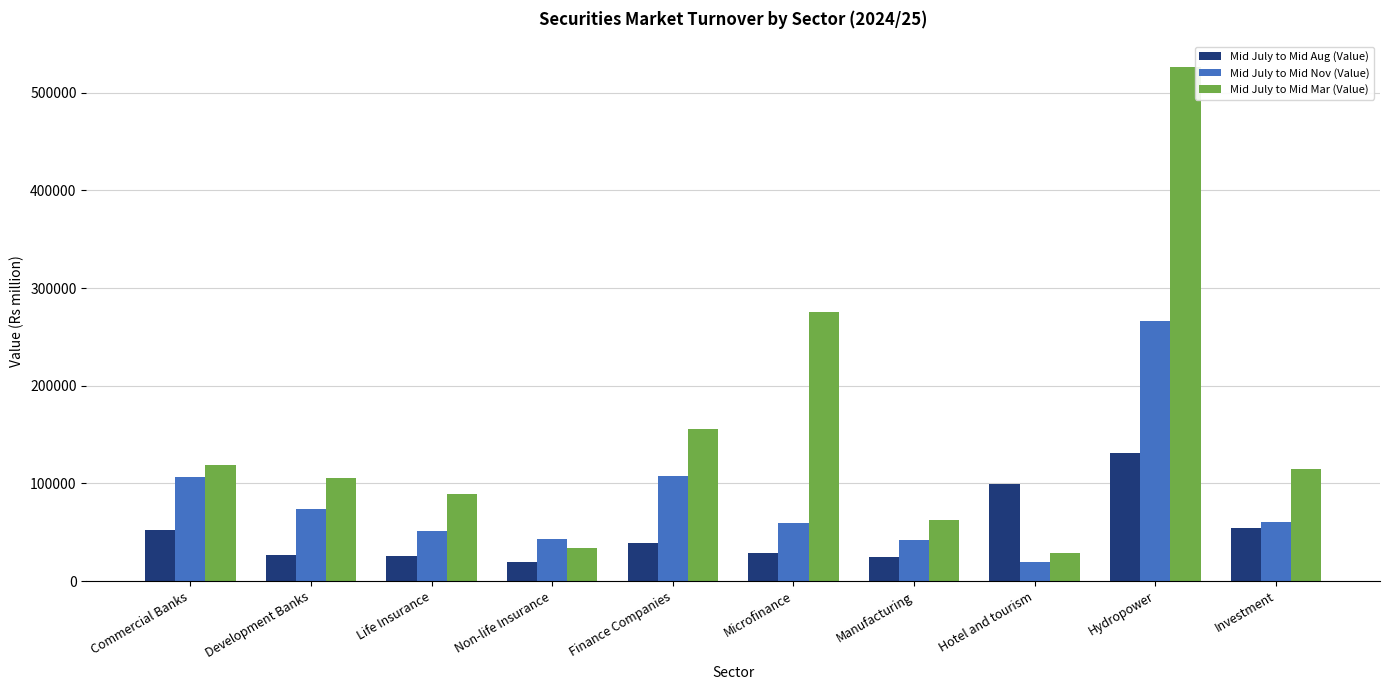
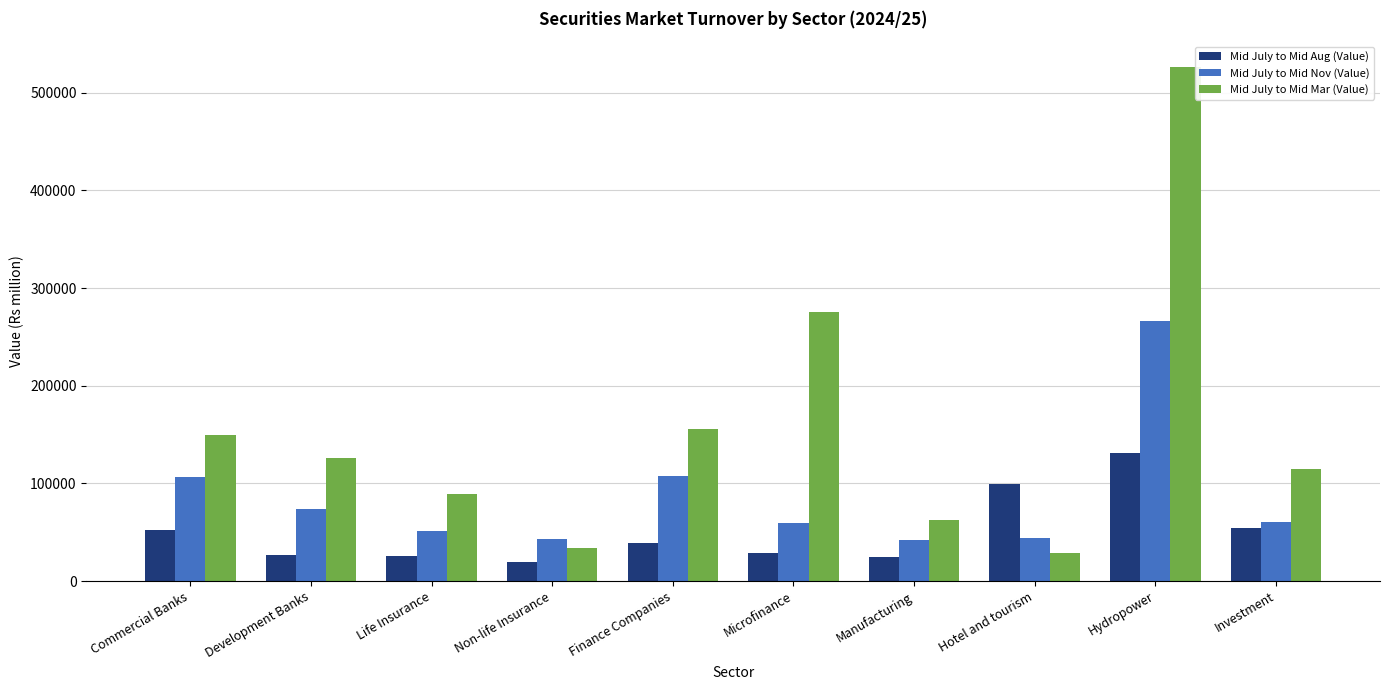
Mid July to Mid Mar (Value), Commercial Banks: 120000 -> 150000
Mid July to Mid Mar (Value), Development Banks: 110000 -> 130000
Mid July to Mid Nov (Value), Hotel and tourism: 20000 -> 40000
